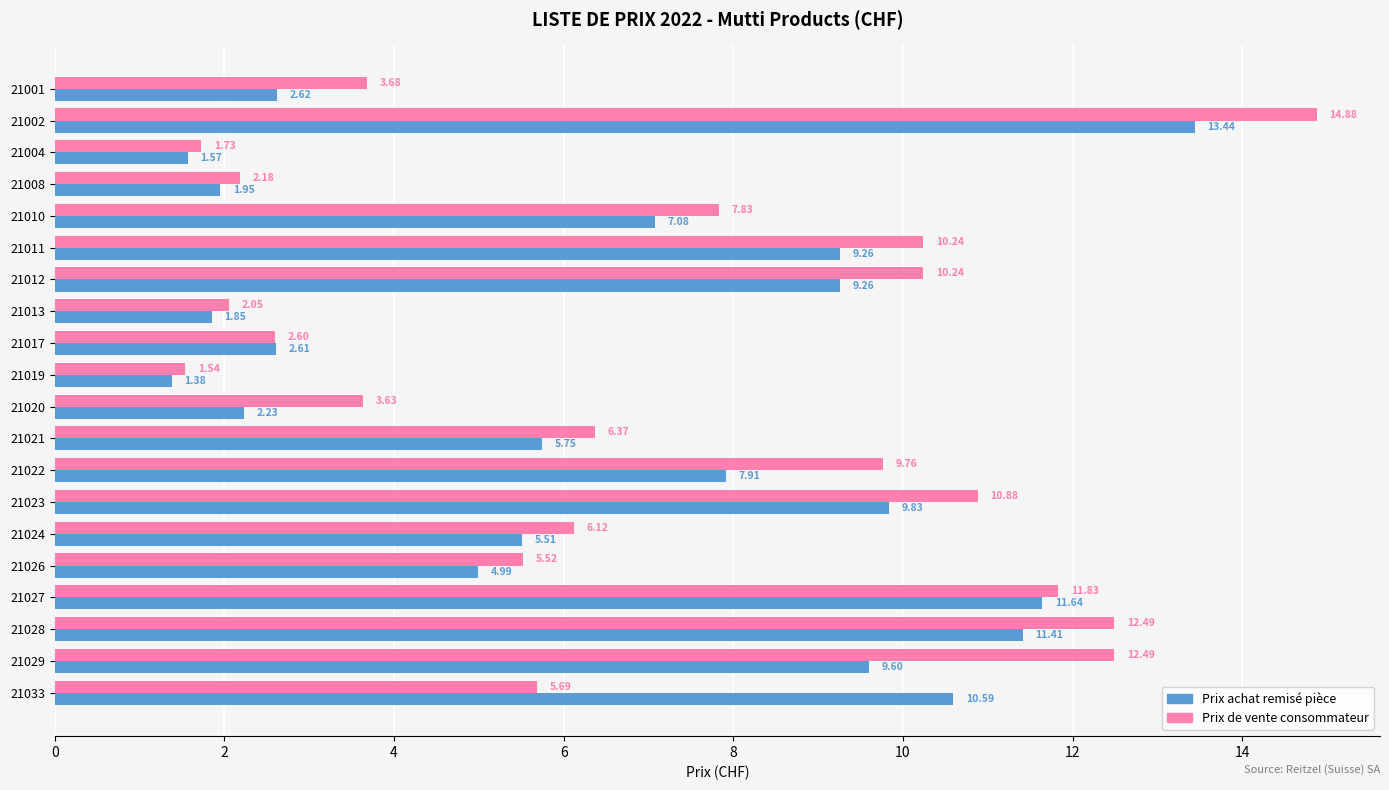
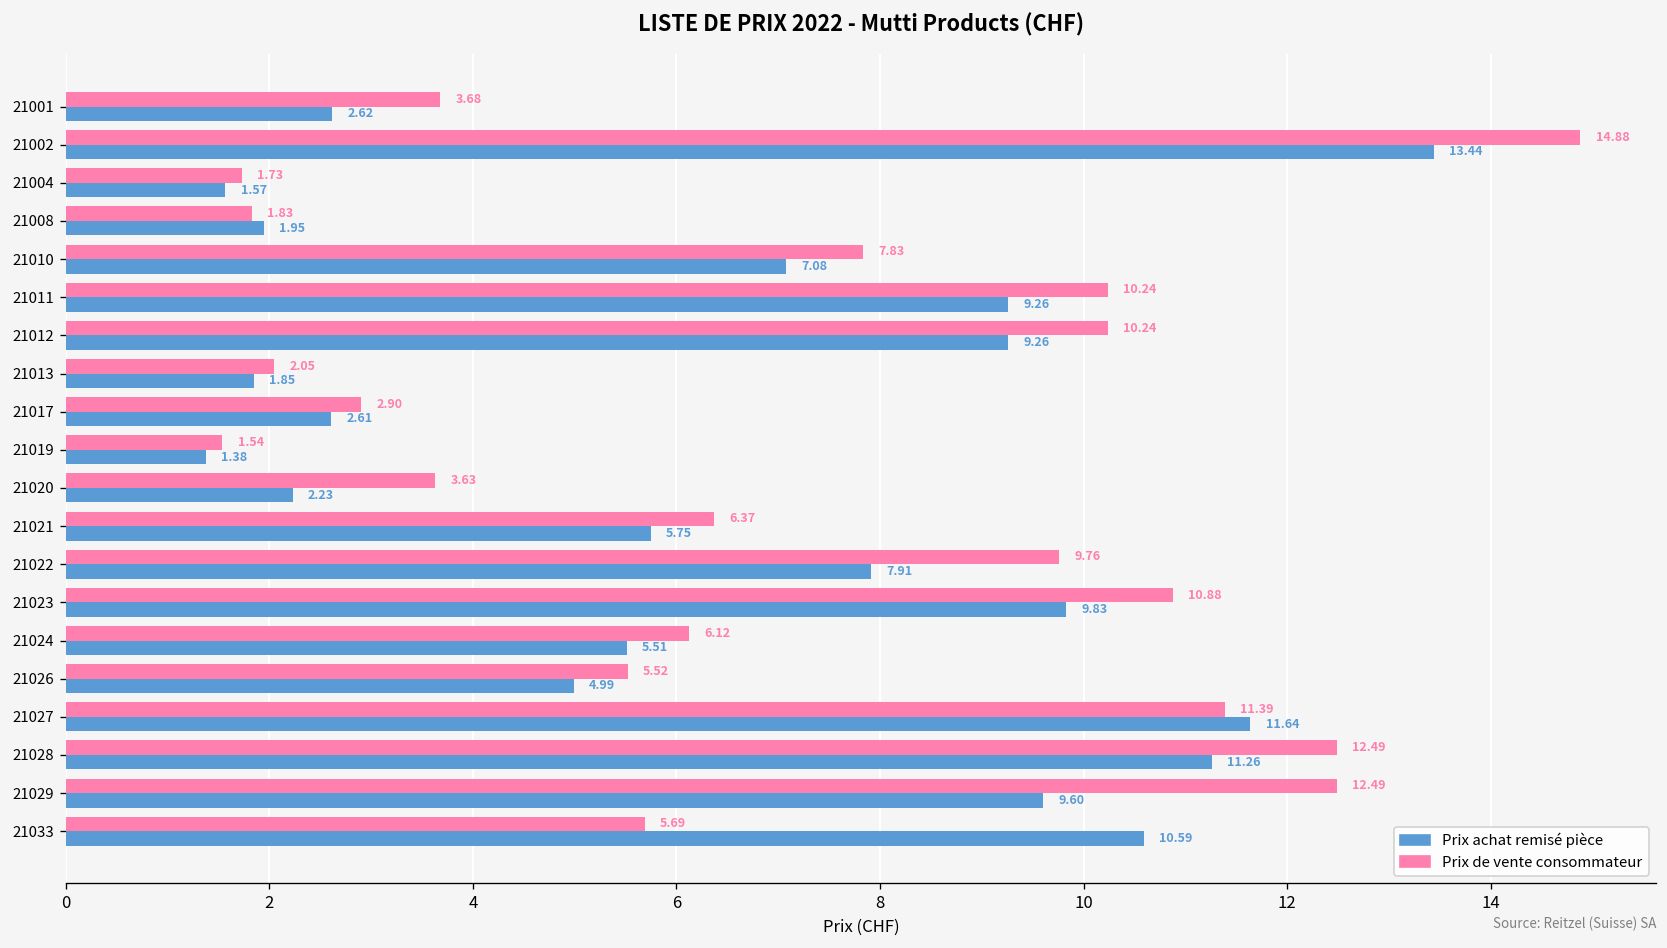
Prix de vente consommateur, 21008: 2.18 -> 1.83
Prix de vente consommateur, 21017: 2.60 -> 2.90
Prix de vente consommateur, 21027: 11.83 -> 11.39
Prix achat remisé pièce, 21028: 11.41 -> 11.26
